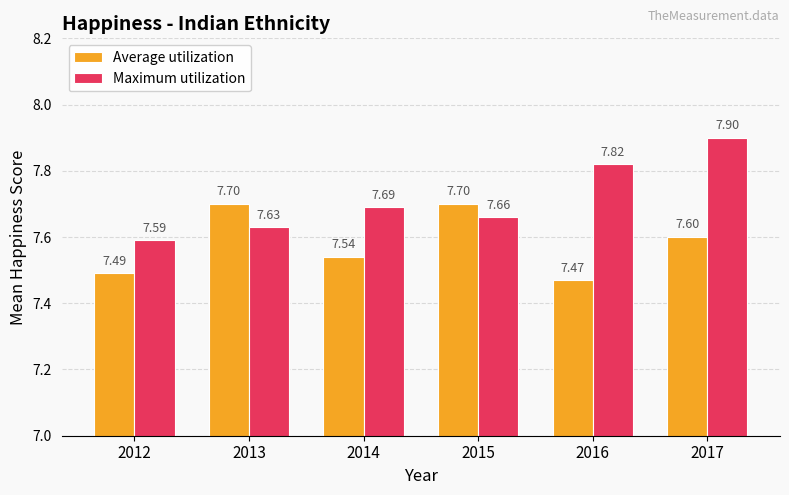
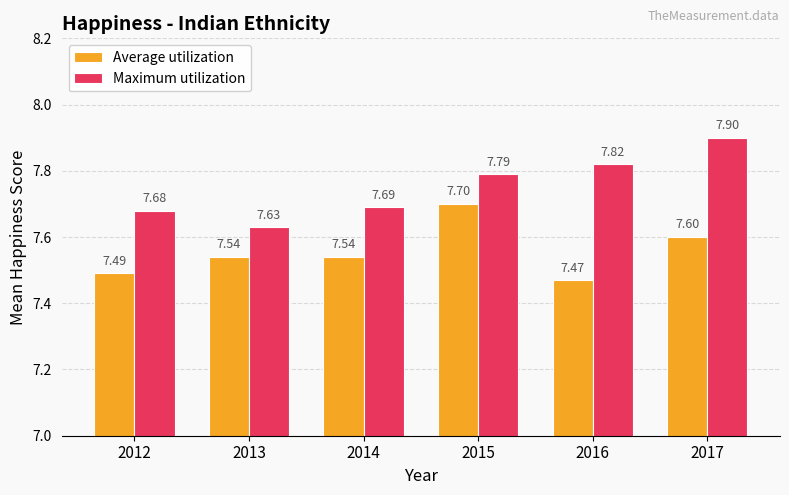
Maximum utilization, 2012: 7.59 -> 7.68
Average utilization, 2013: 7.70 -> 7.54
Maximum utilization, 2015: 7.66 -> 7.79
